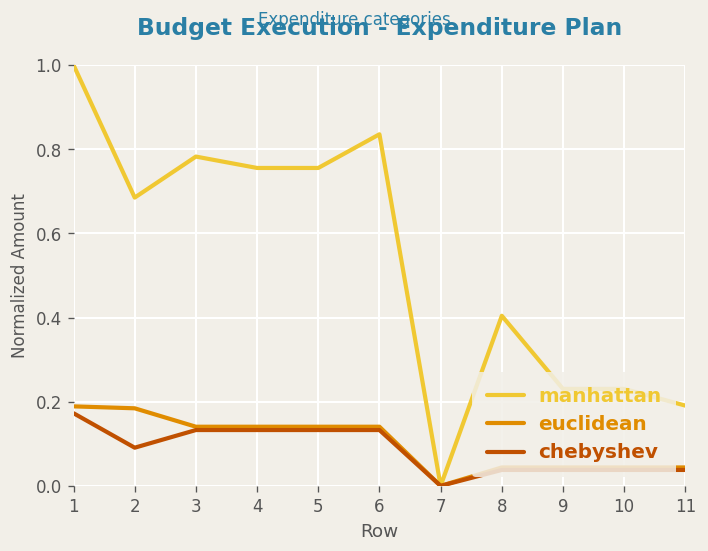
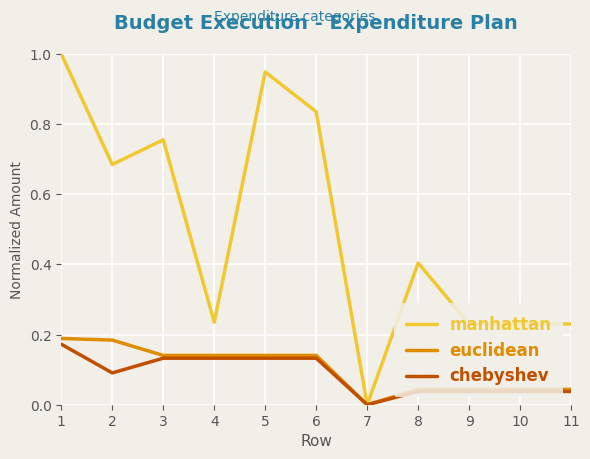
manhattan, 3: 0.78 -> 0.76
manhattan, 4: 0.76 -> 0.24
manhattan, 5: 0.76 -> 0.95
manhattan, 11: 0.19 -> 0.23
